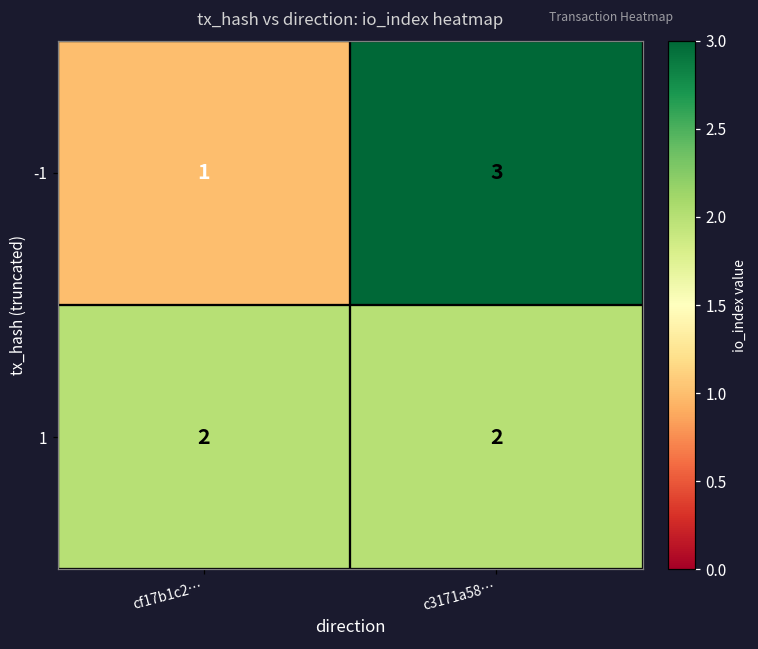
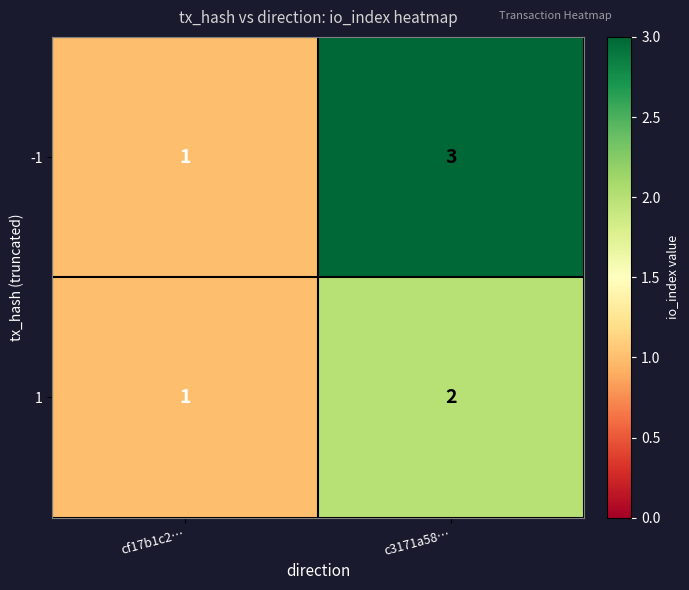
1, cf17b1c2…: 2 -> 1
